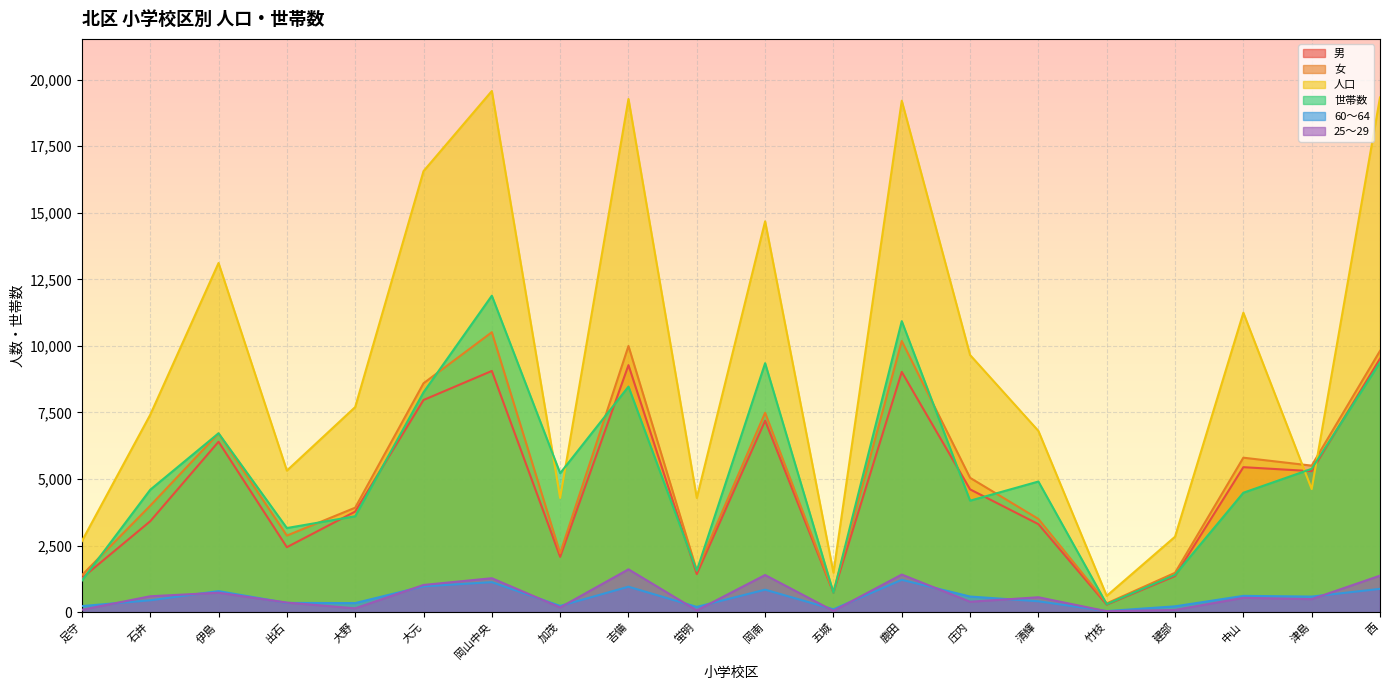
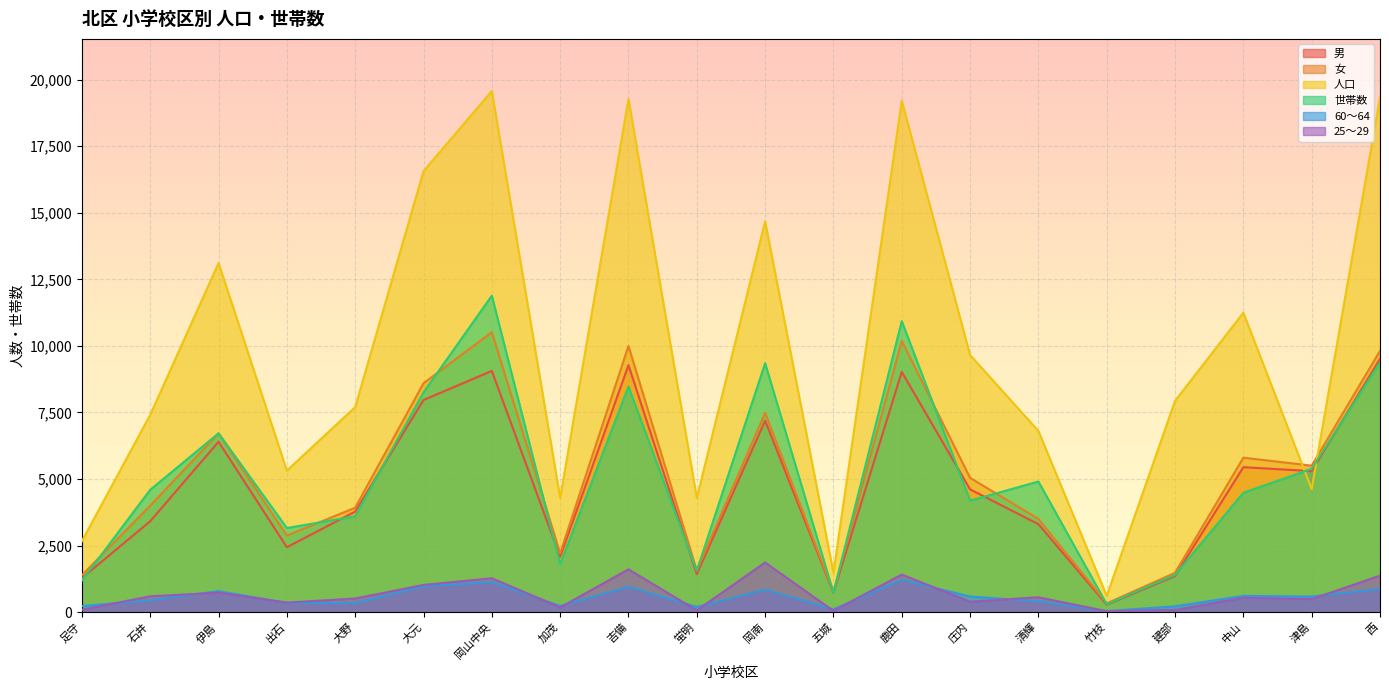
25～29, 大野: 100 -> 500
世帯数, 加茂: 5,200 -> 1,800
25～29, 岡南: 1,400 -> 1,900
人口, 建部: 2,800 -> 7,900
